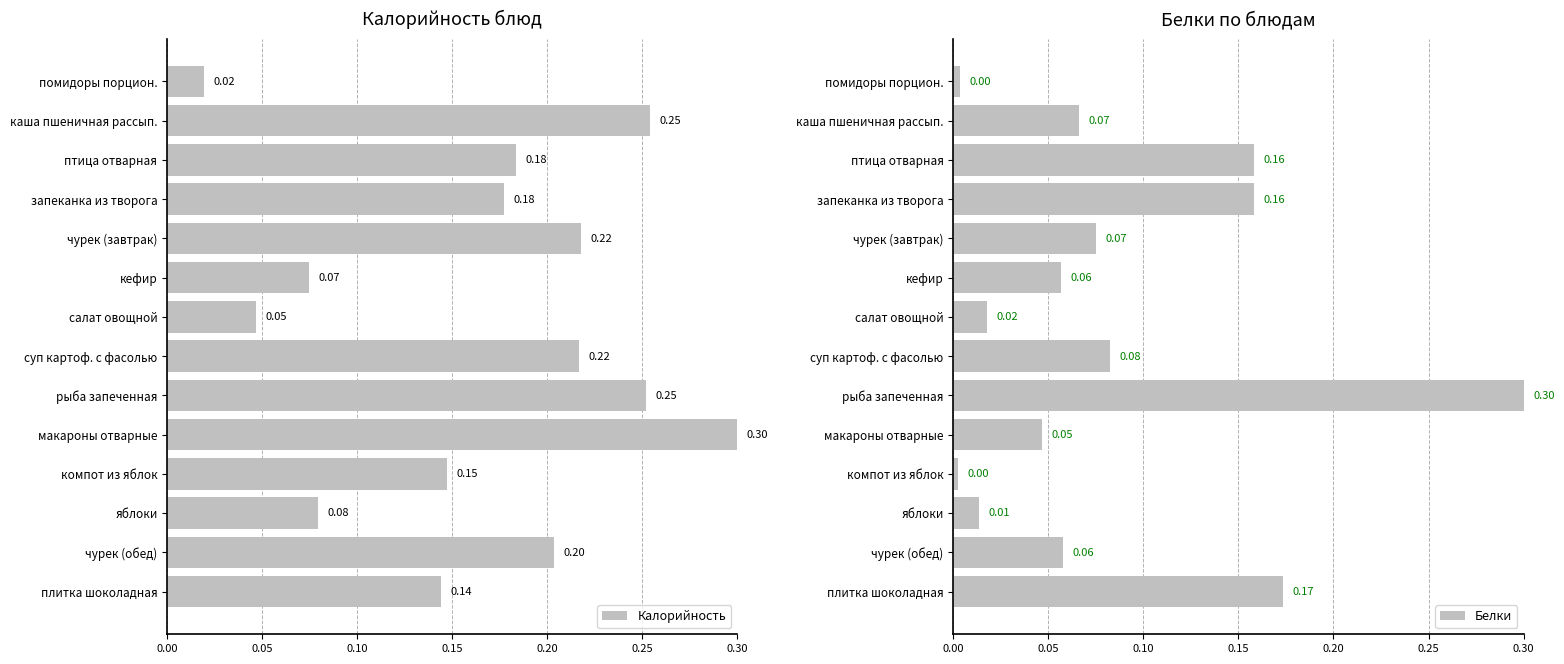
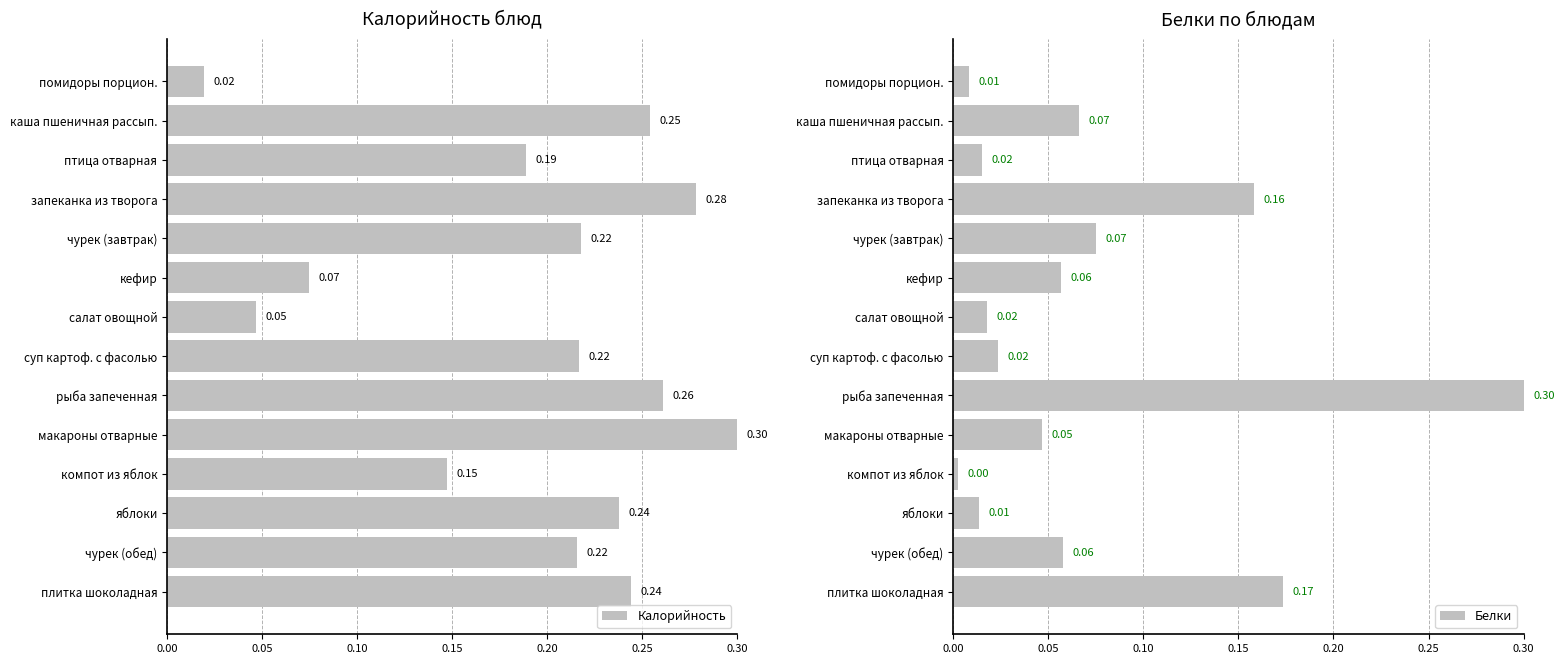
Калорийность блюд, птица отварная: 0.18 -> 0.19
Калорийность блюд, запеканка из творога: 0.18 -> 0.28
Калорийность блюд, рыба запеченная: 0.25 -> 0.26
Калорийность блюд, яблоки: 0.08 -> 0.24
Калорийность блюд, чурек (обед): 0.20 -> 0.22
Калорийность блюд, плитка шоколадная: 0.14 -> 0.24
Белки по блюдам, помидоры порцион.: 0.00 -> 0.01
Белки по блюдам, птица отварная: 0.16 -> 0.02
Белки по блюдам, суп картоф. с фасолью: 0.08 -> 0.02
